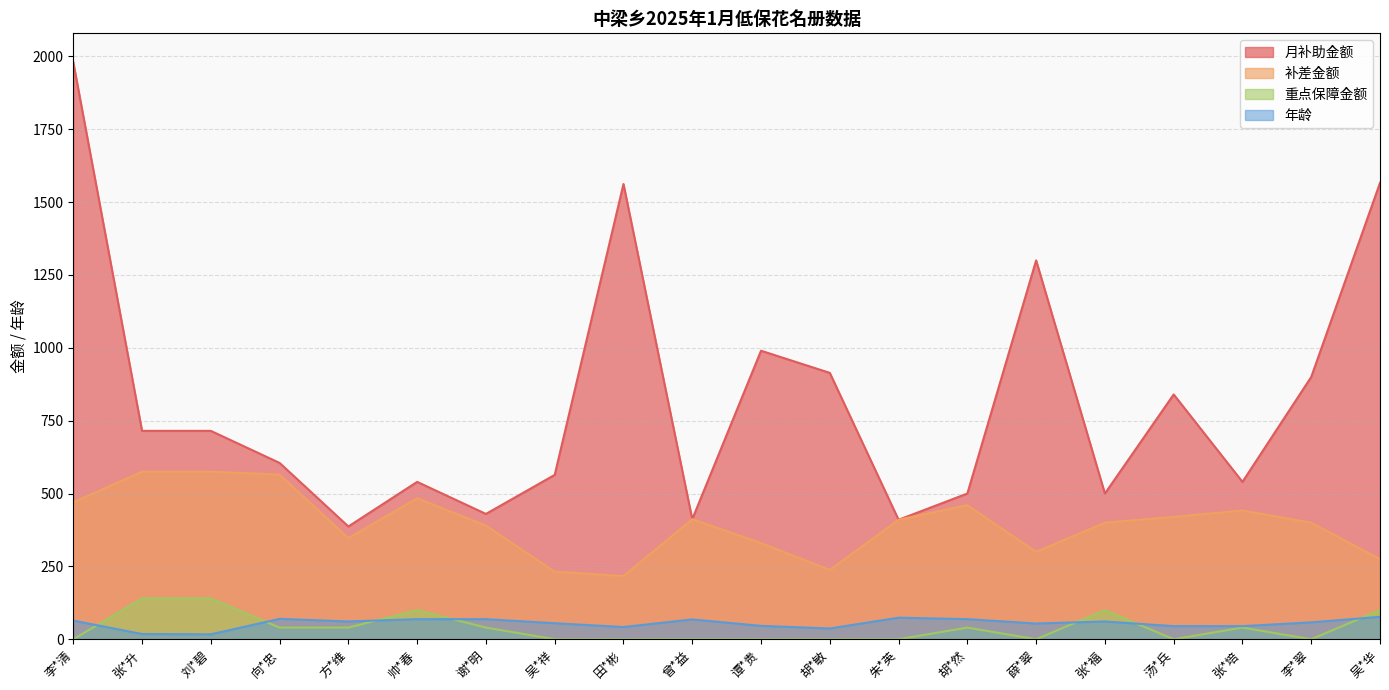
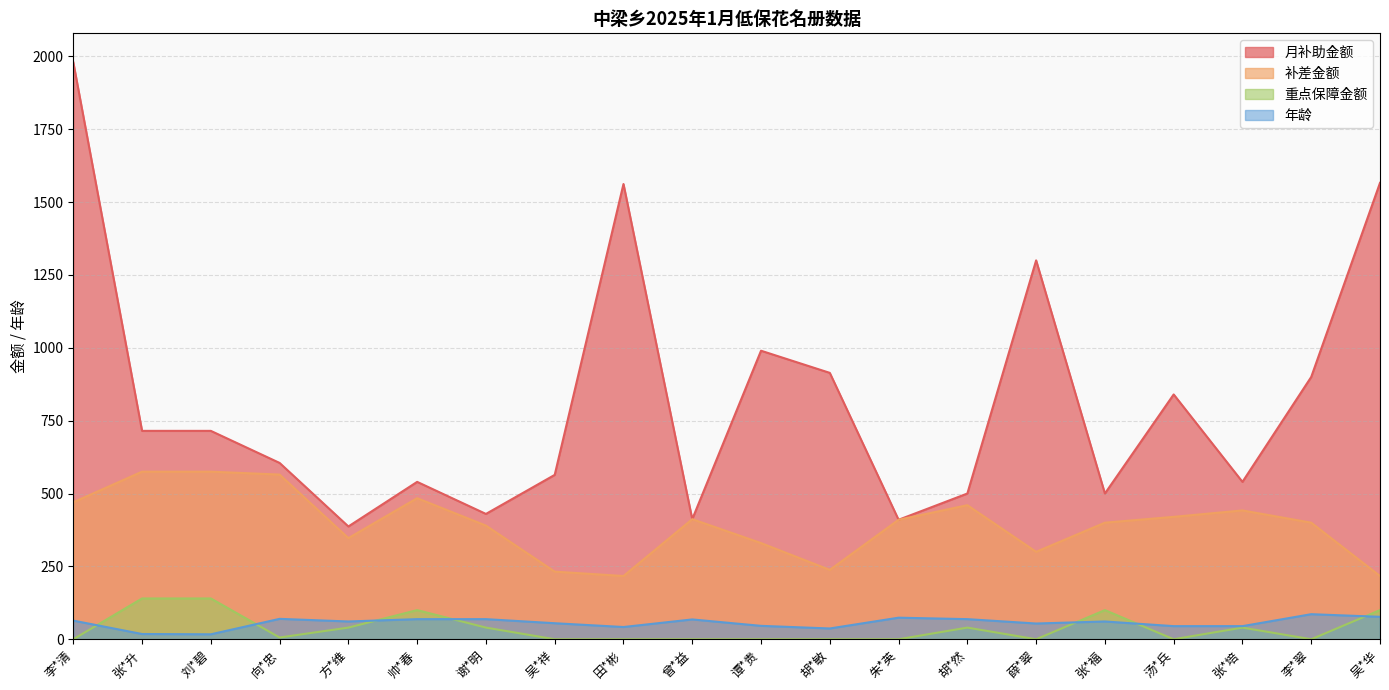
重点保障金额, 向*忠: 40 -> 10
年龄, 李*翠: 60 -> 90
补差金额, 吴*华: 280 -> 220
